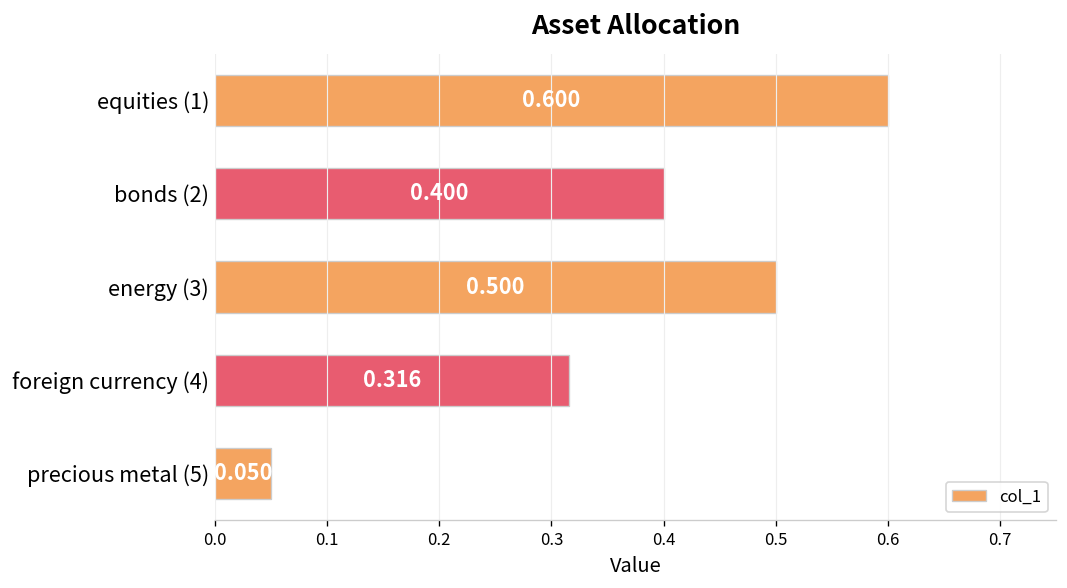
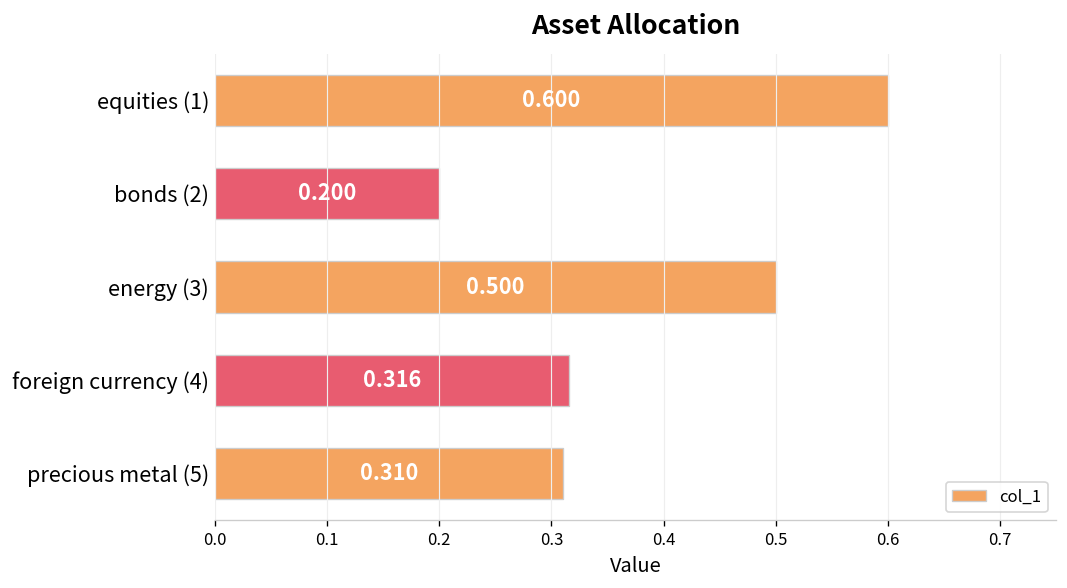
bonds (2): 0.400 -> 0.200
precious metal (5): 0.050 -> 0.310
